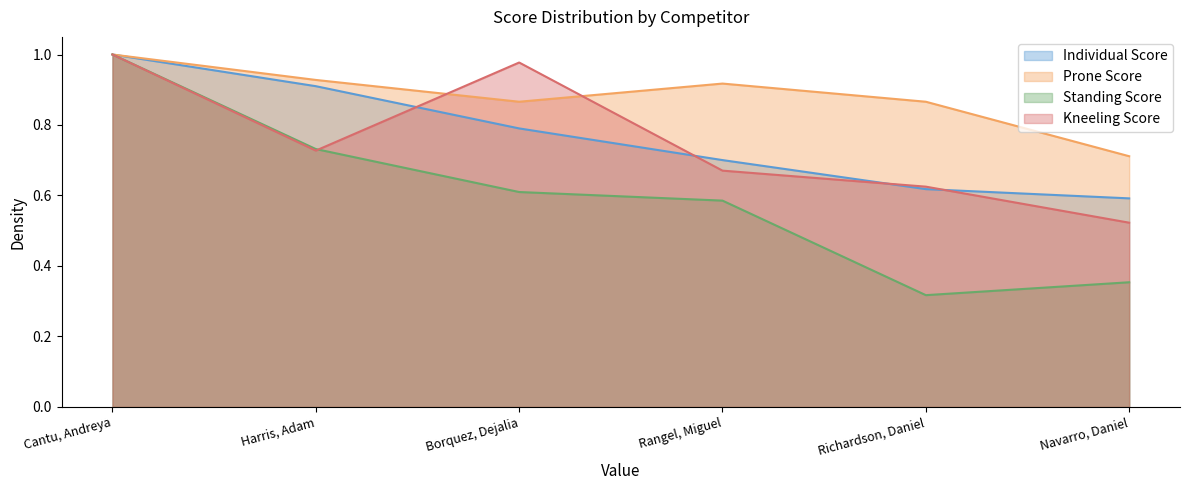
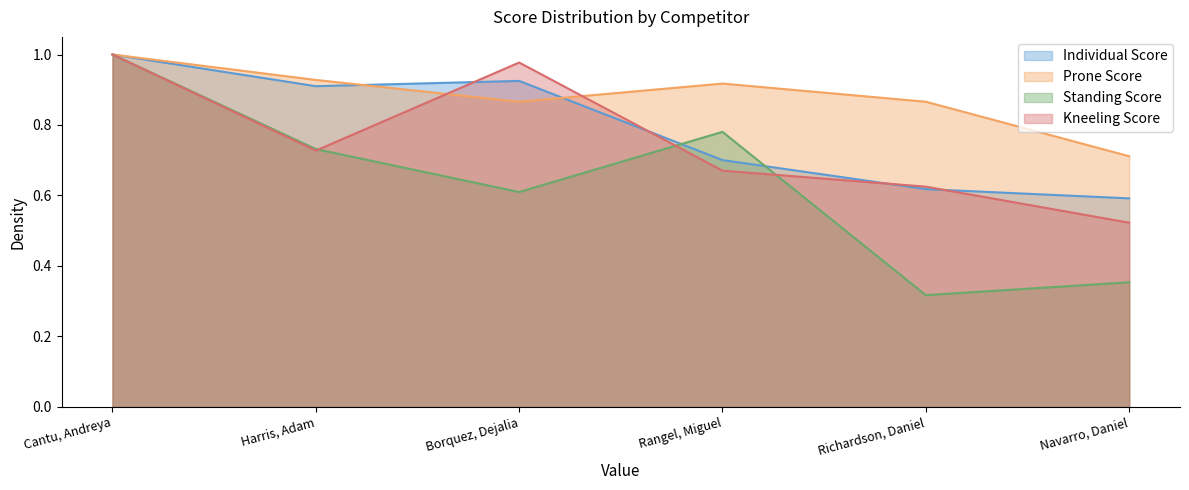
Individual Score, Borquez, Dejalia: 0.79 -> 0.93
Standing Score, Rangel, Miguel: 0.59 -> 0.78
